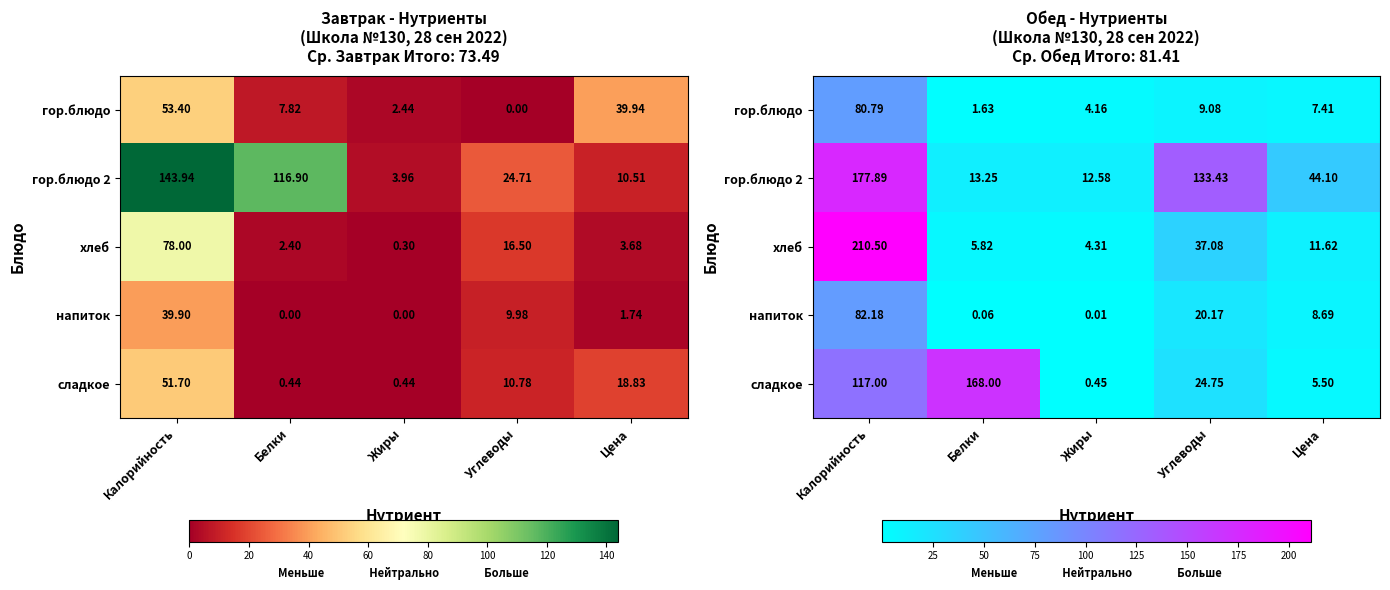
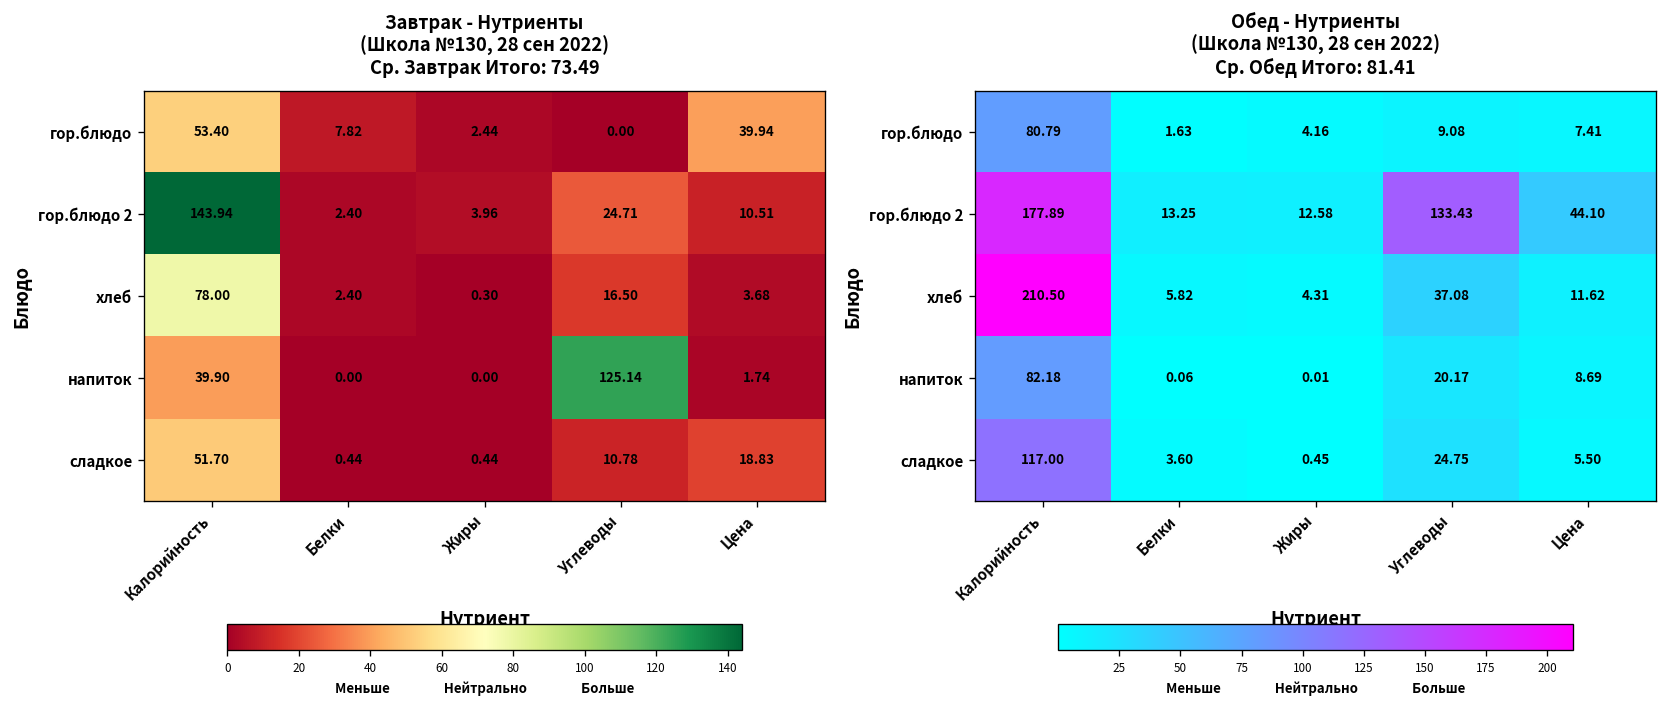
Завтрак - Нутриенты (Школа №130, 28 сен 2022) Ср. Завтрак Итого: 73.49, гор.блюдо 2, Белки: 116.90 -> 2.40
Завтрак - Нутриенты (Школа №130, 28 сен 2022) Ср. Завтрак Итого: 73.49, напиток, Углеводы: 9.98 -> 125.14
Обед - Нутриенты (Школа №130, 28 сен 2022) Ср. Обед Итого: 81.41, сладкое, Белки: 168.00 -> 3.60
